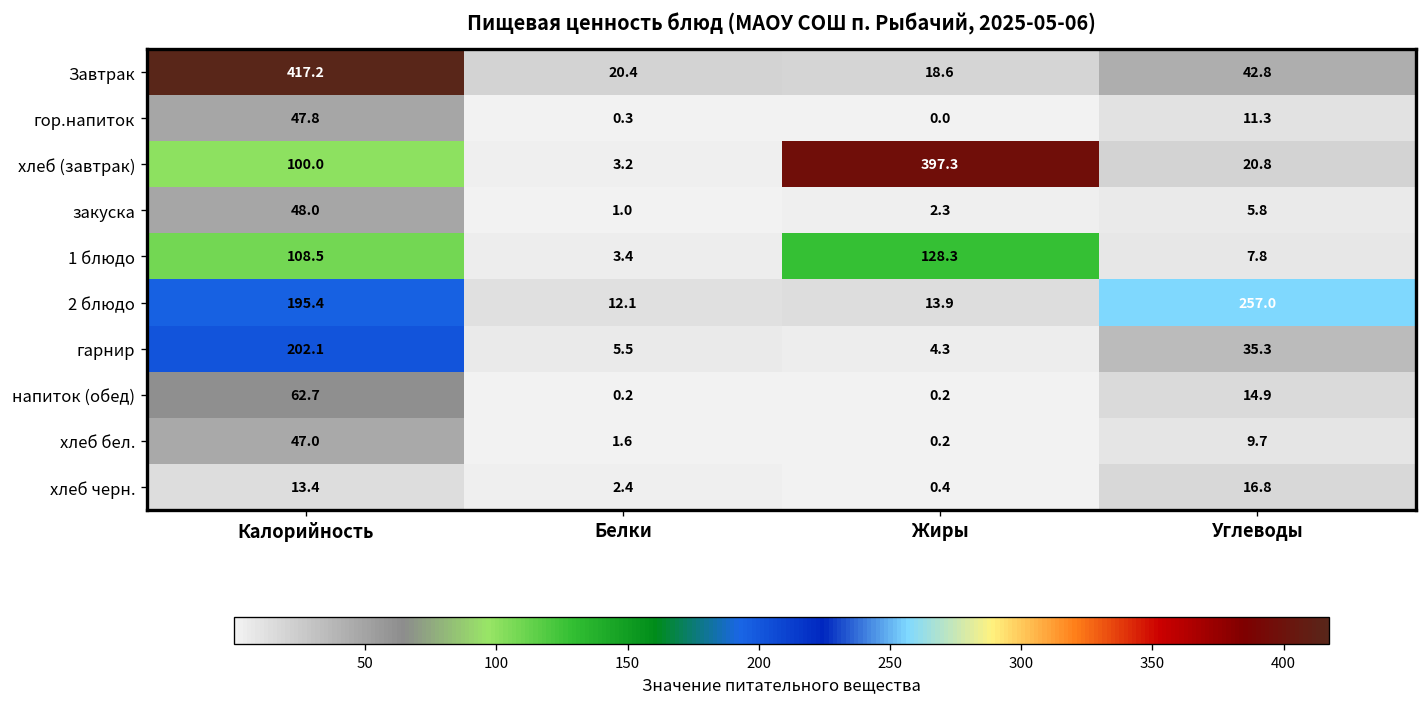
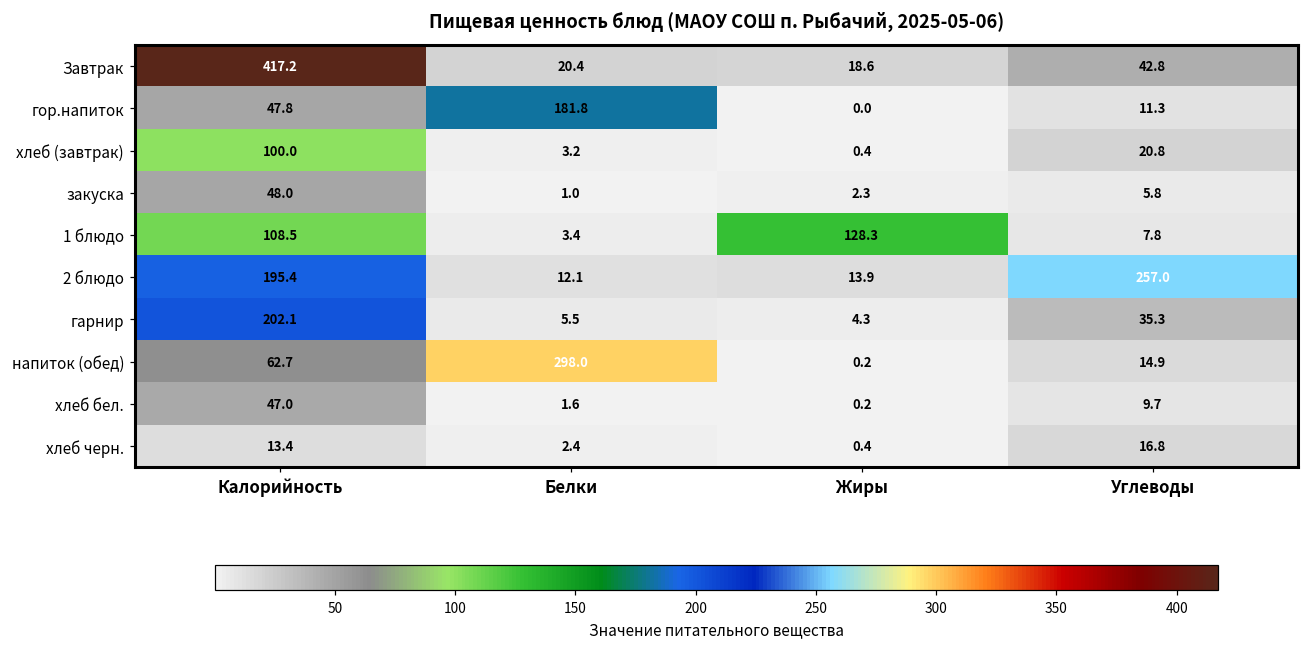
гор.напиток, Белки: 0.3 -> 181.8
хлеб (завтрак), Жиры: 397.3 -> 0.4
напиток (обед), Белки: 0.2 -> 298.0
